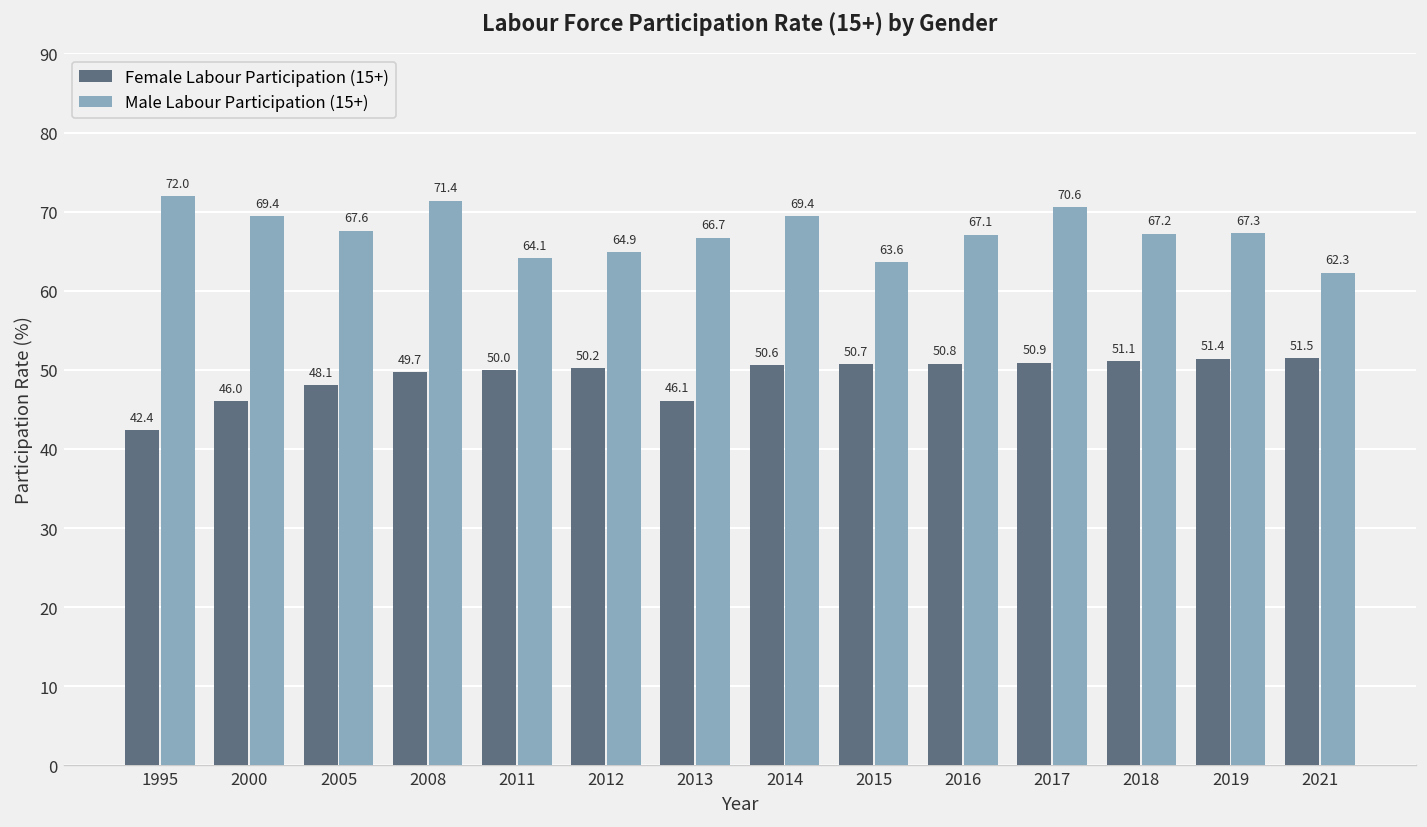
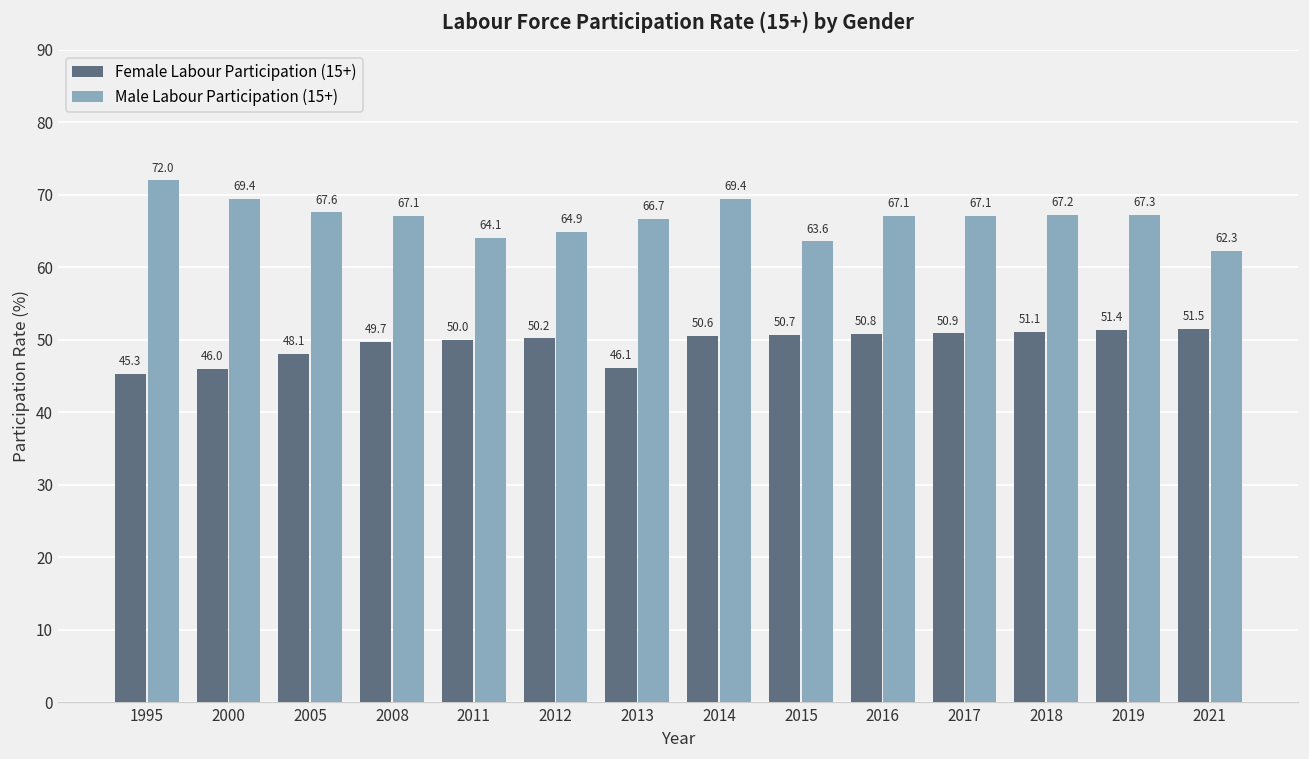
Female Labour Participation (15+), 1995: 42.4 -> 45.3
Male Labour Participation (15+), 2008: 71.4 -> 67.1
Male Labour Participation (15+), 2017: 70.6 -> 67.1
